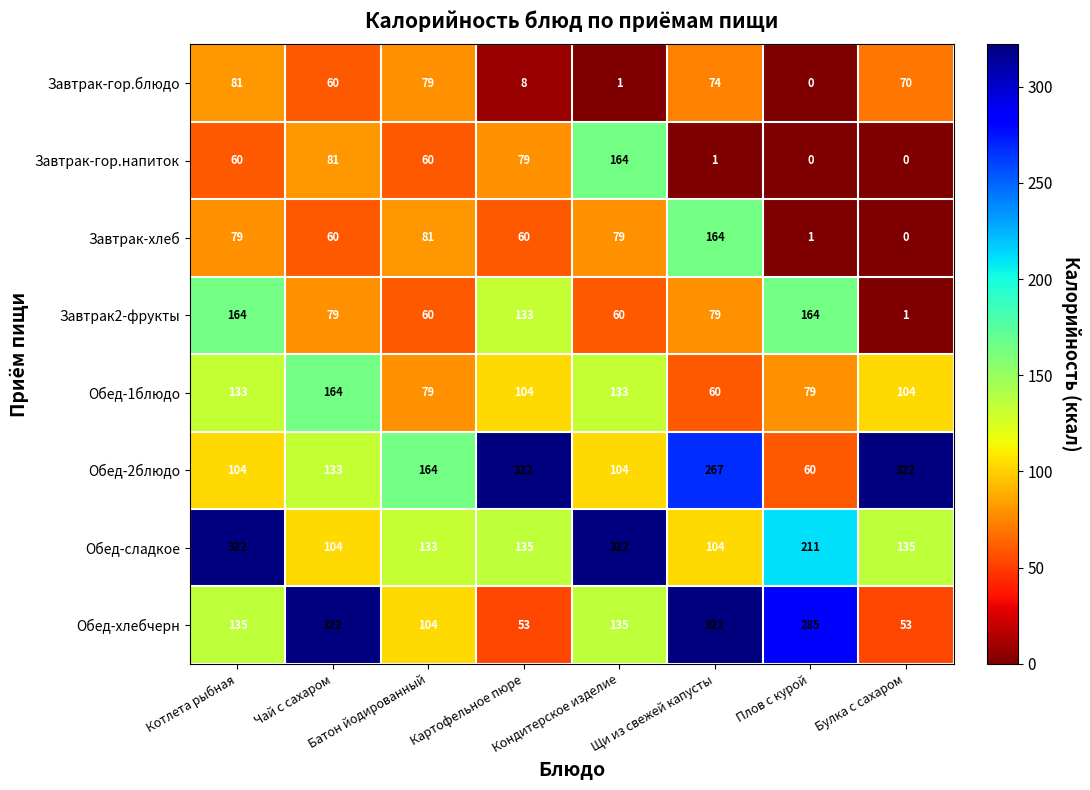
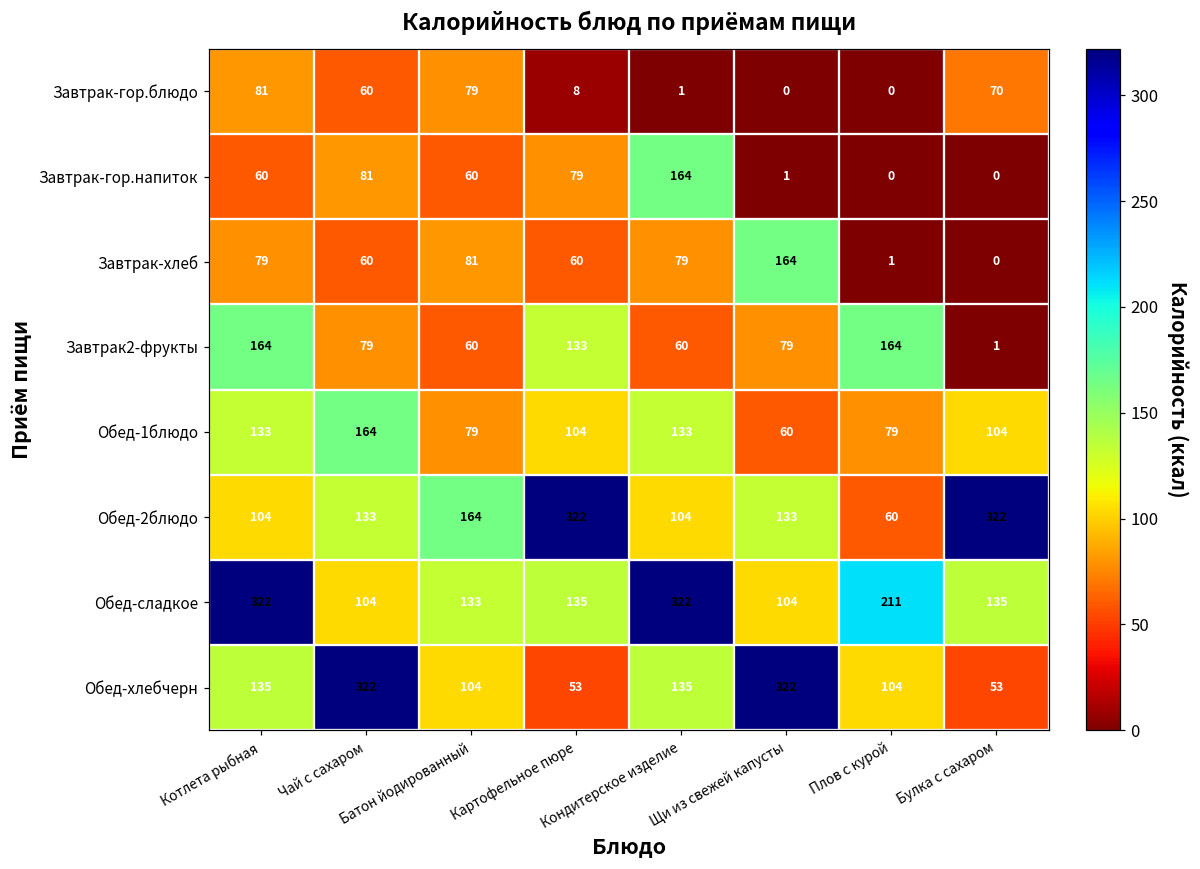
Завтрак-гор.блюдо, Щи из свежей капусты: 74 -> 0
Обед-2блюдо, Щи из свежей капусты: 267 -> 133
Обед-хлебчерн, Плов с курой: 285 -> 104
